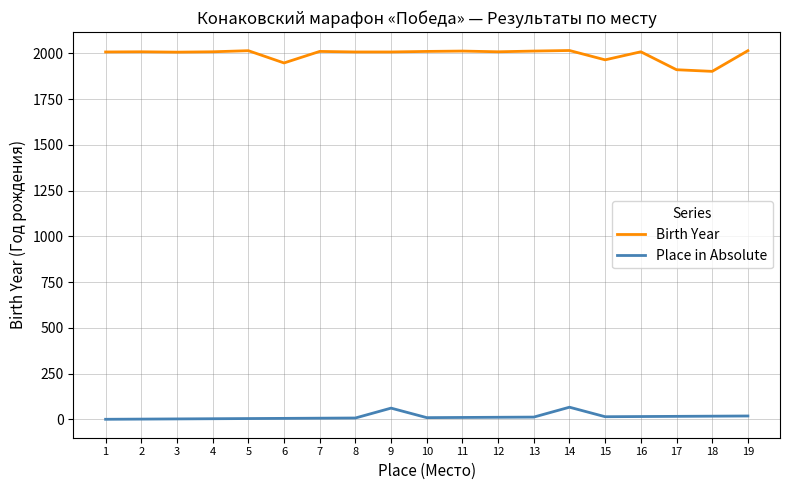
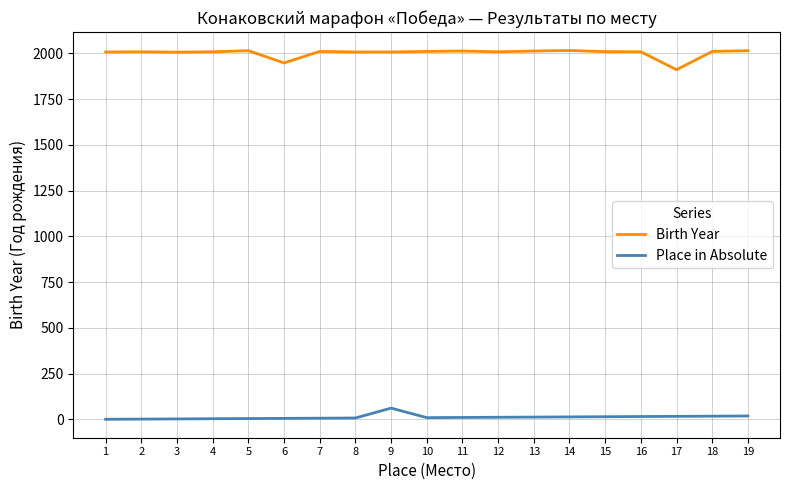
Place in Absolute, 14: 70 -> 10
Birth Year, 15: 1970 -> 2010
Birth Year, 18: 1900 -> 2010
